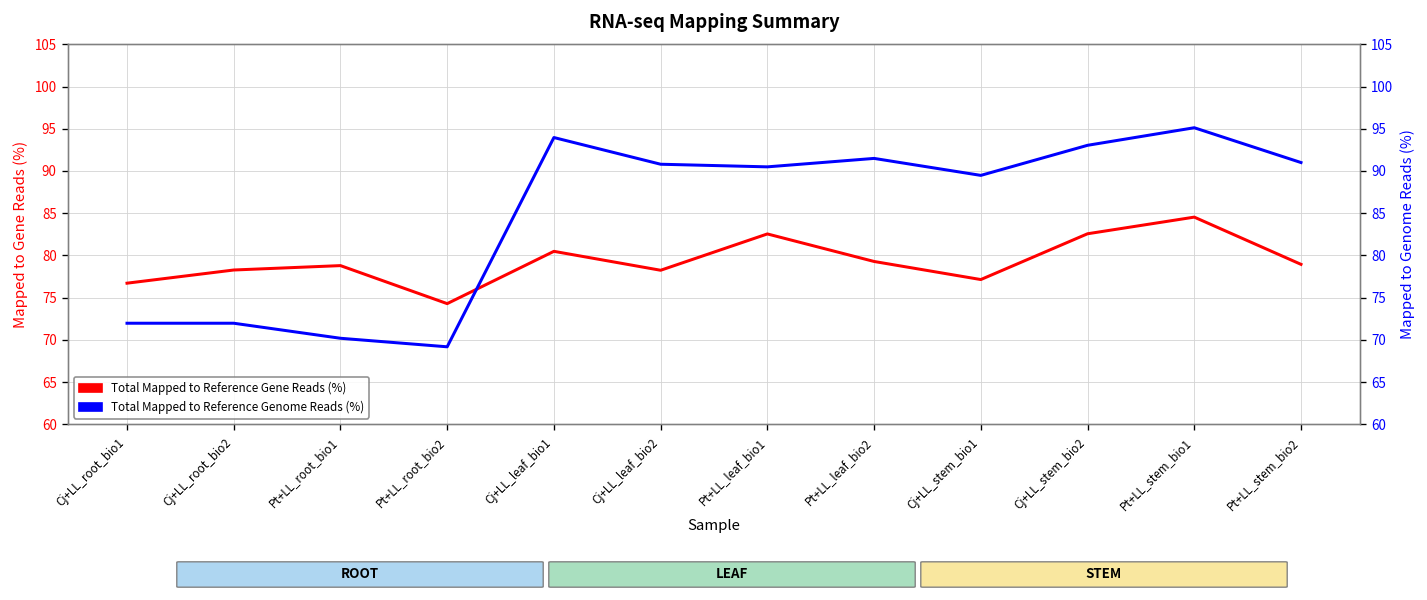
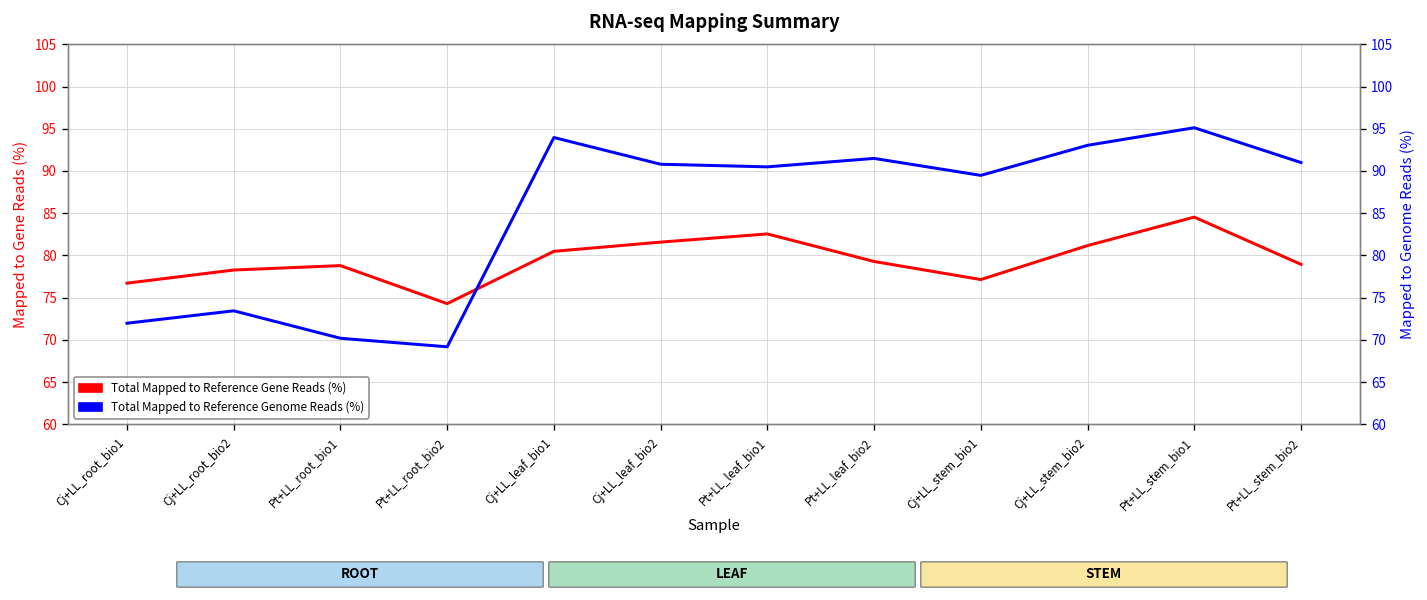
Total Mapped to Reference Gene Reads (%), Cj+LL_leaf_bio2: 78 -> 82
Total Mapped to Reference Gene Reads (%), Cj+LL_stem_bio2: 83 -> 81
Total Mapped to Reference Genome Reads (%), Cj+LL_root_bio2: 72 -> 73
